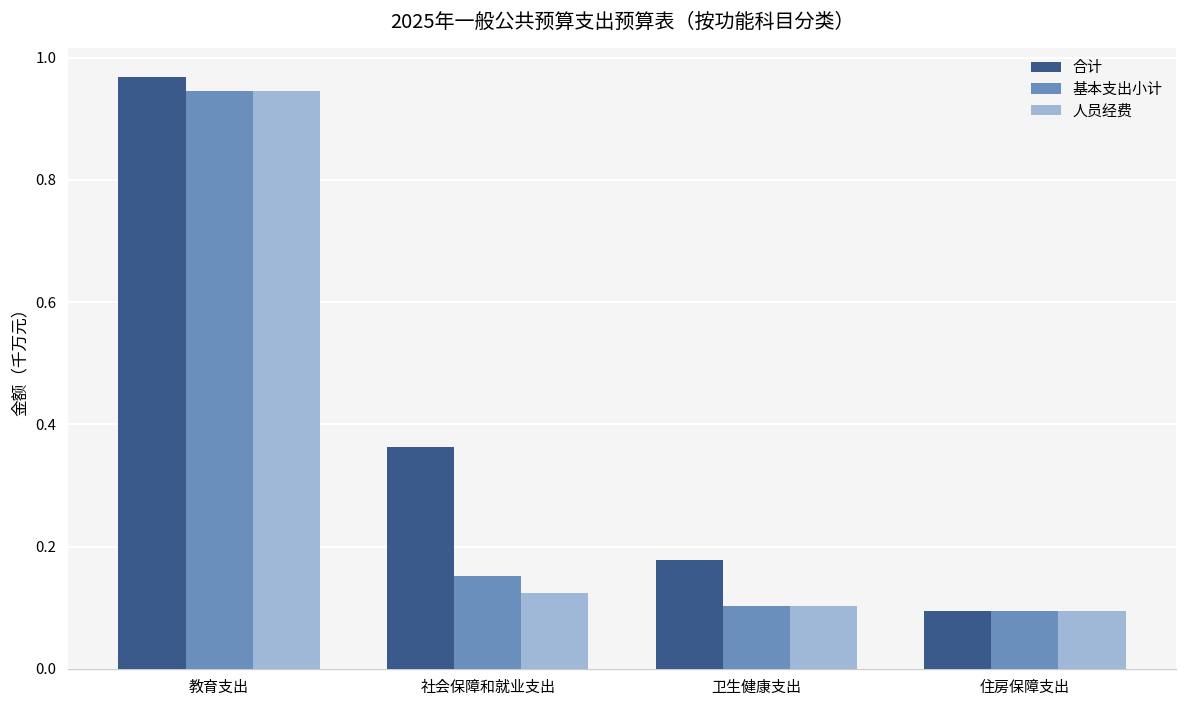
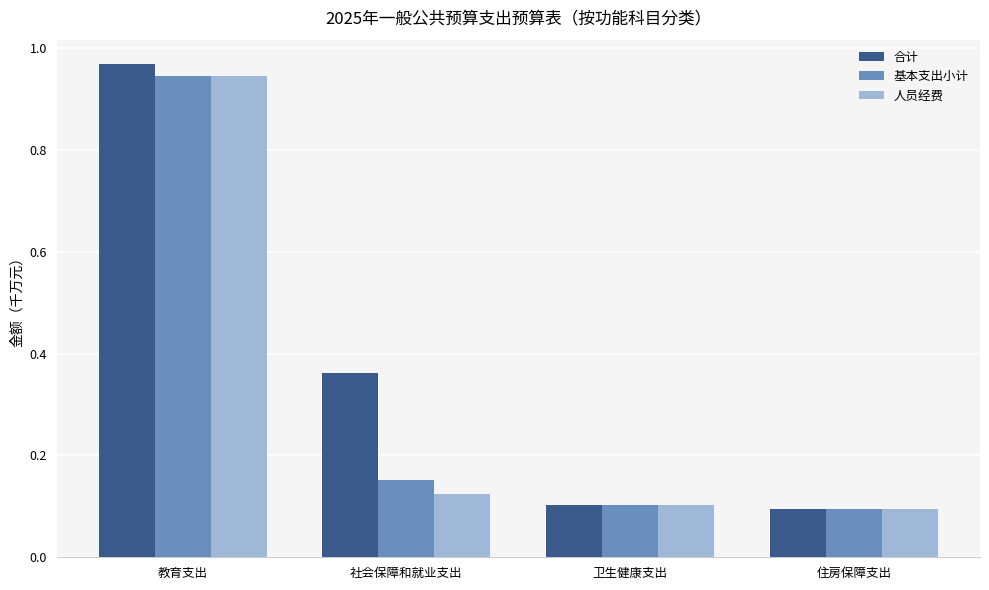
合计, 卫生健康支出: 0.18 -> 0.10
